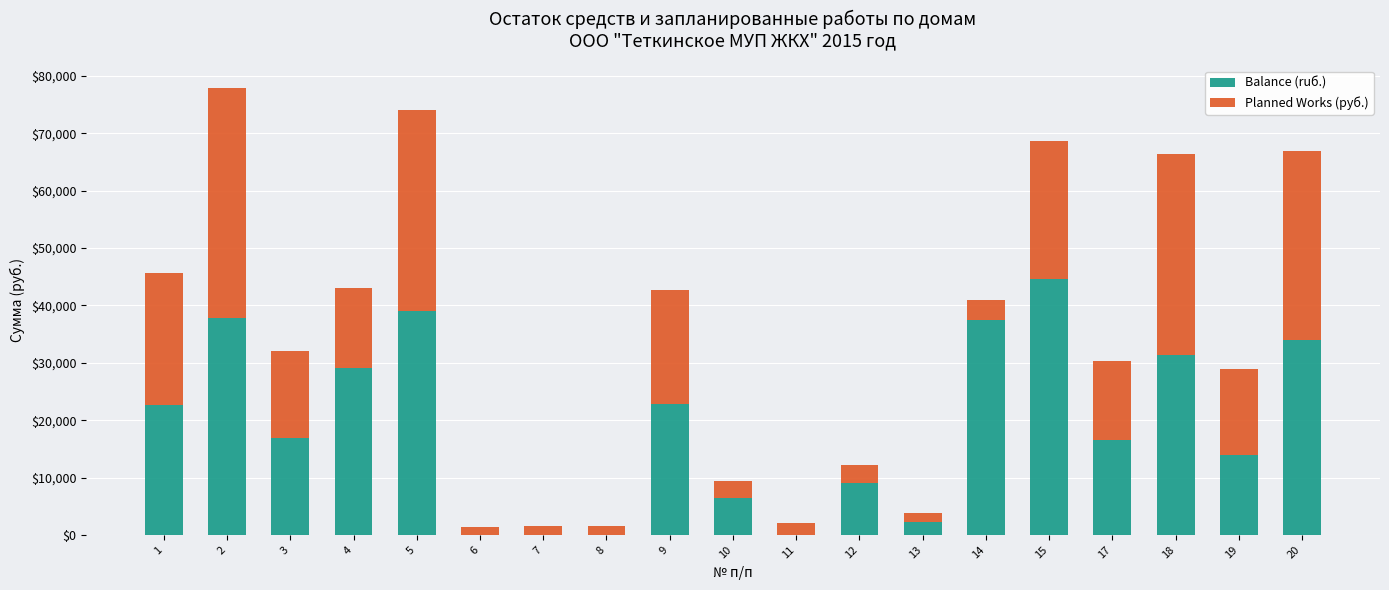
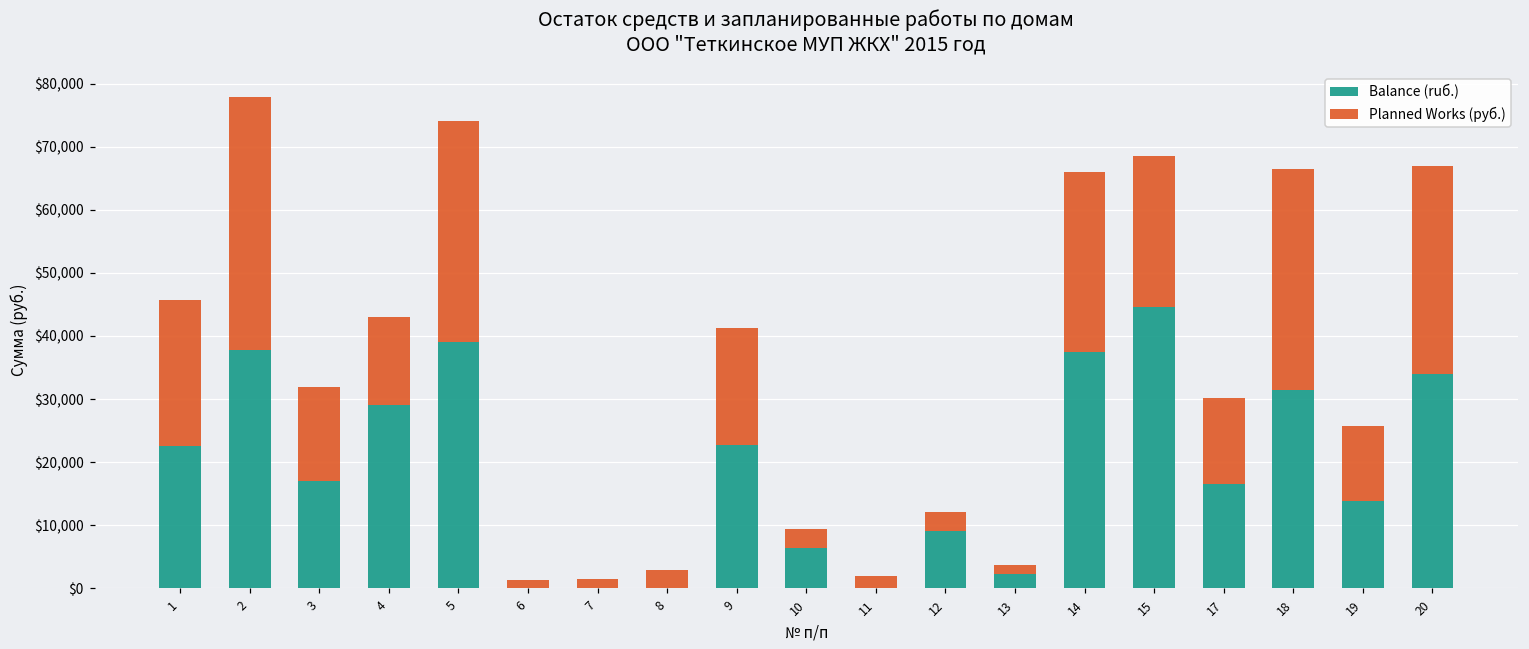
Planned Works (руб.), 8: $2,000 -> $3,000
Planned Works (руб.), 9: $20,000 -> $19,000
Planned Works (руб.), 14: $3,000 -> $28,000
Planned Works (руб.), 19: $15,000 -> $12,000
